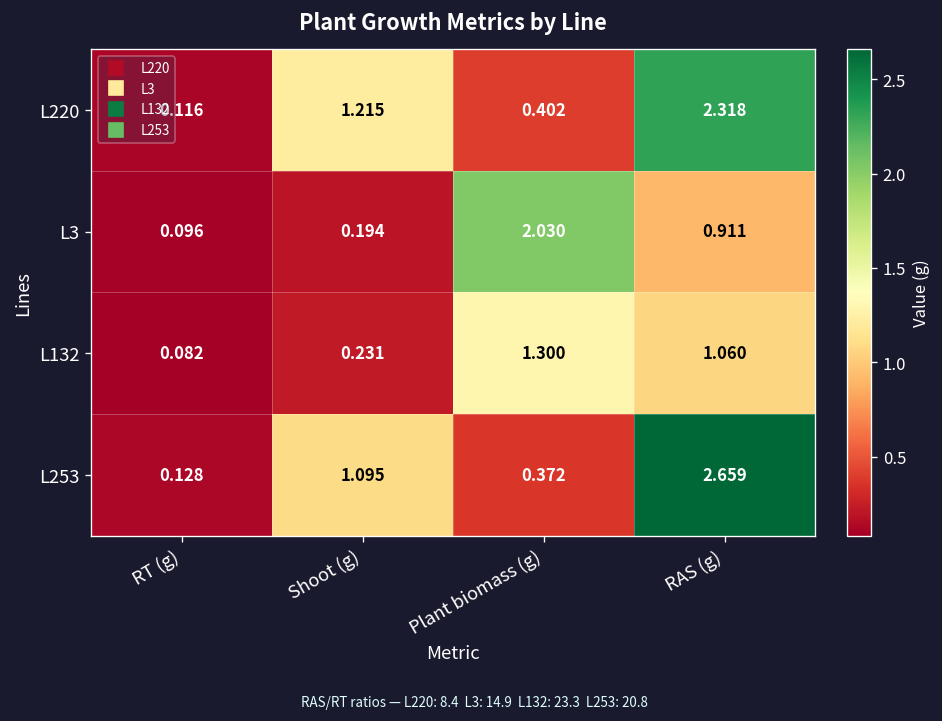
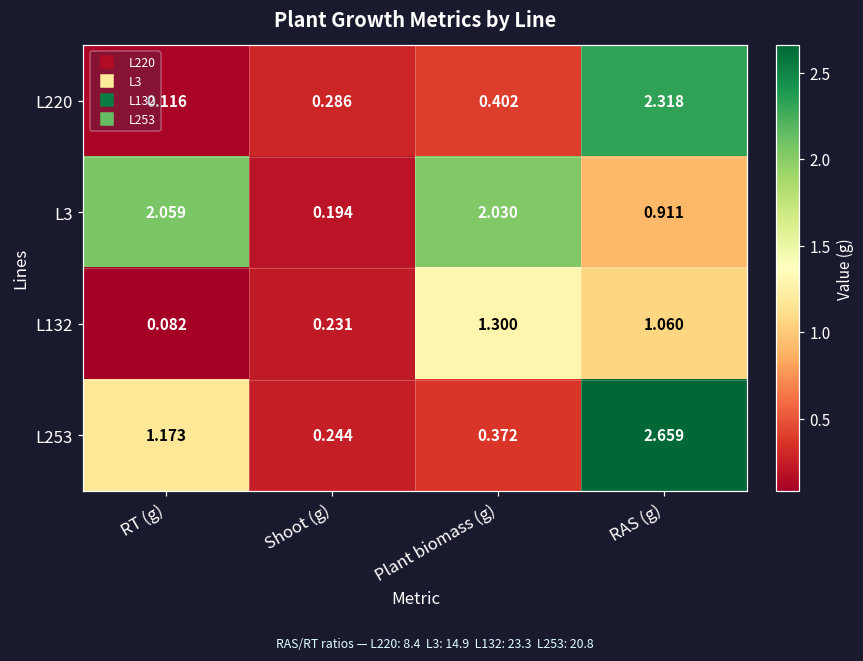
L220, Shoot (g): 1.215 -> 0.286
L3, RT (g): 0.096 -> 2.059
L253, RT (g): 0.128 -> 1.173
L253, Shoot (g): 1.095 -> 0.244
